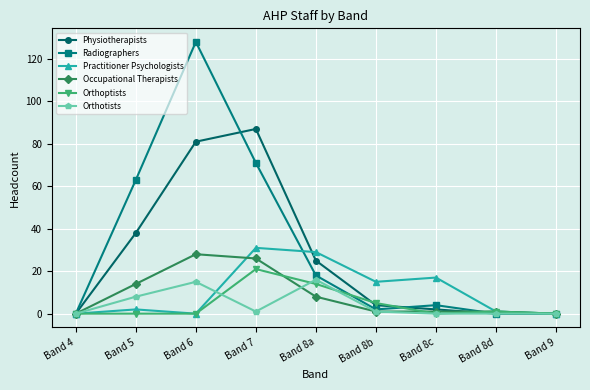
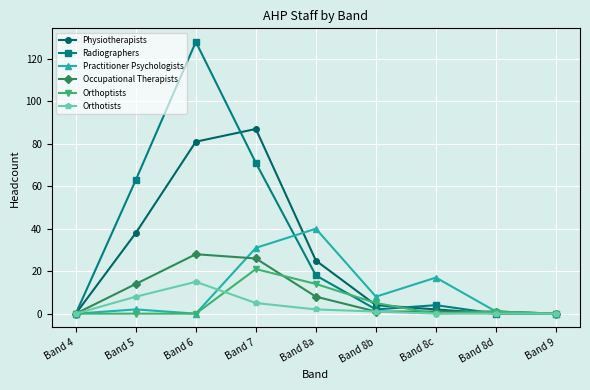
Orthotists, Band 7: 1 -> 5
Practitioner Psychologists, Band 8a: 29 -> 40
Orthotists, Band 8a: 16 -> 2
Practitioner Psychologists, Band 8b: 15 -> 8
